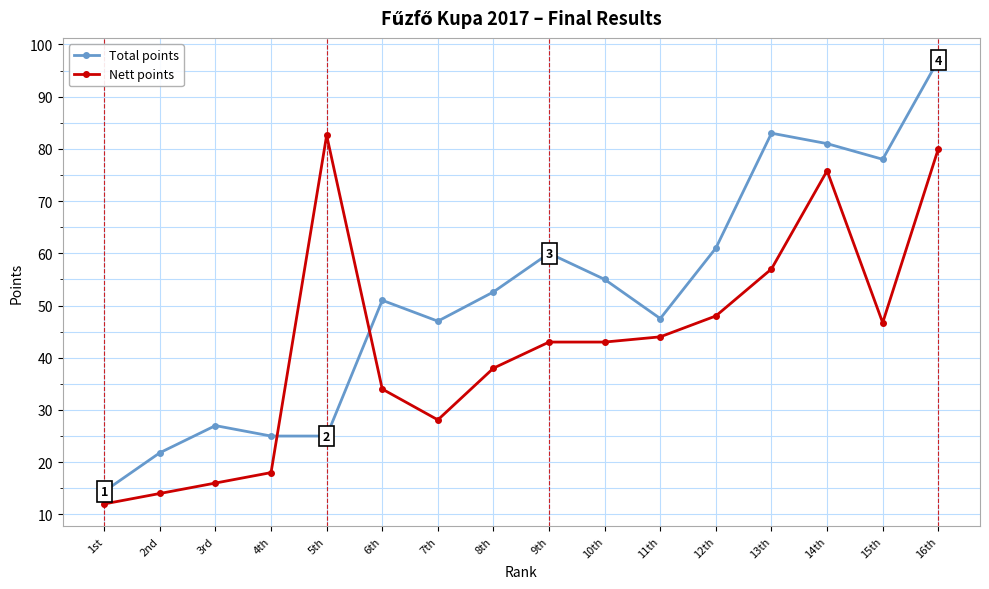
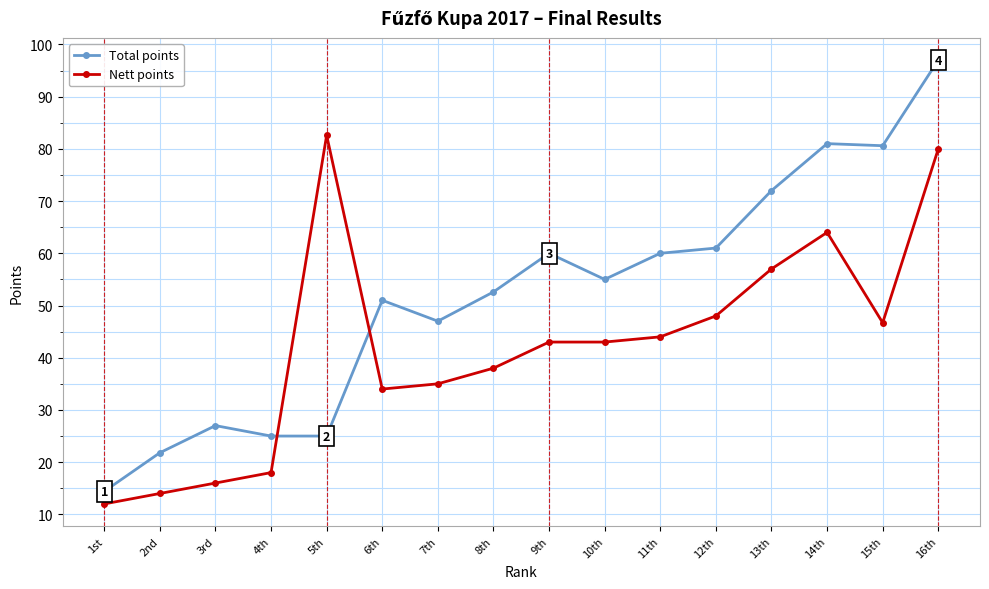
Nett points, 7th: 28 -> 35
Total points, 11th: 48 -> 60
Total points, 13th: 83 -> 72
Nett points, 14th: 76 -> 64
Total points, 15th: 78 -> 81
